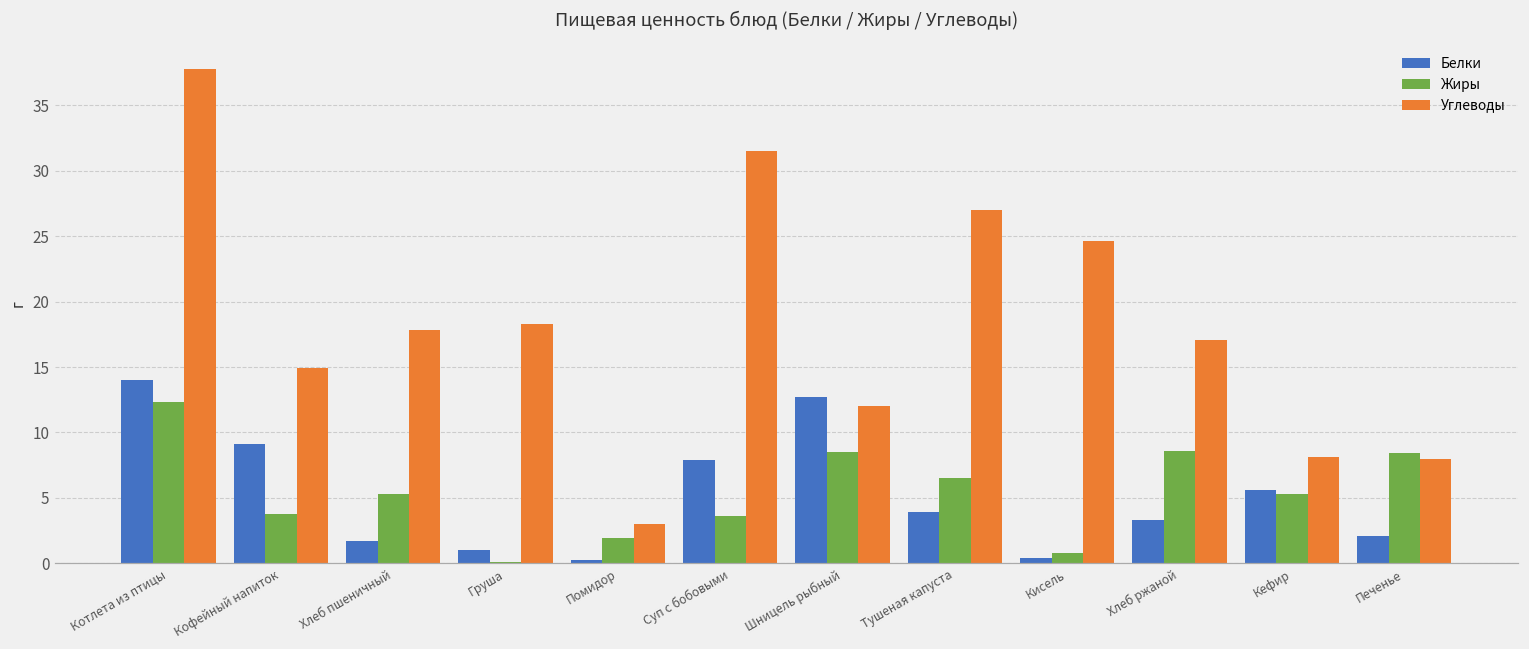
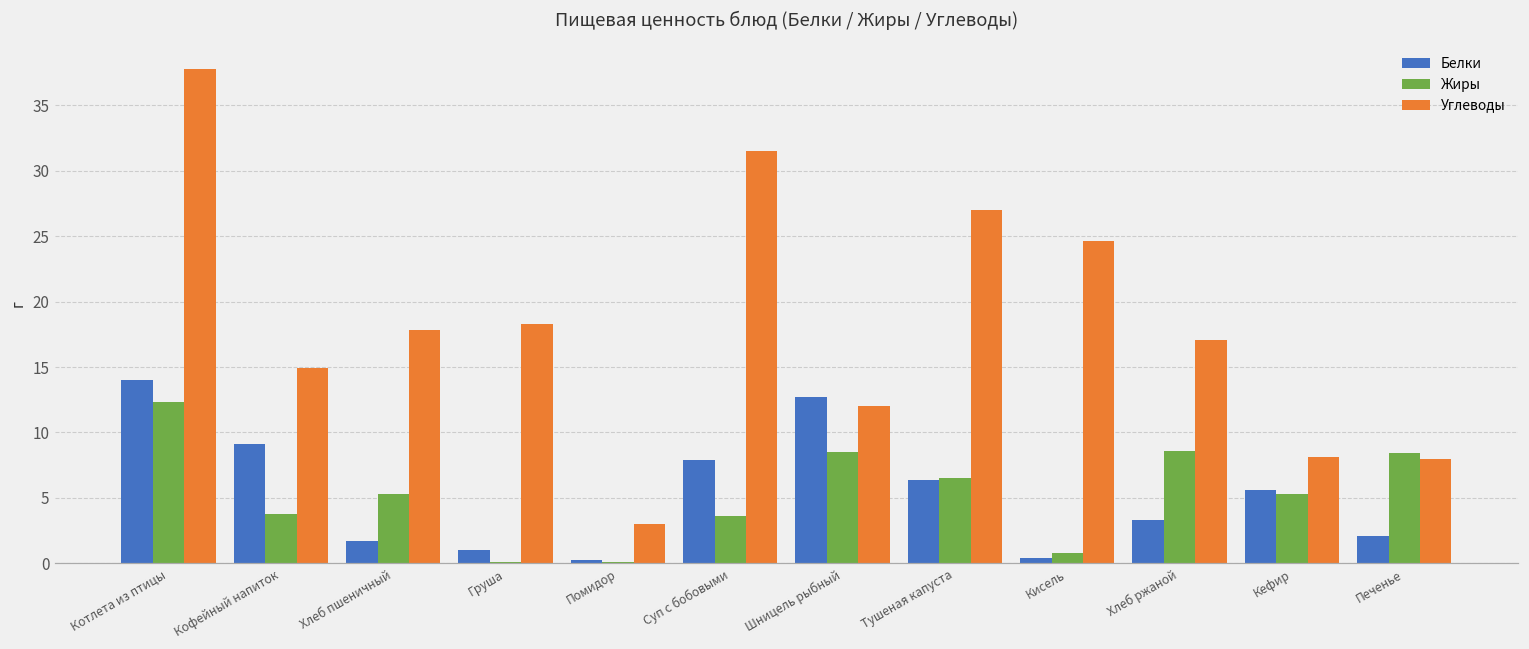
Жиры, Помидор: 1.9 -> 0.1
Белки, Тушеная капуста: 3.9 -> 6.4
